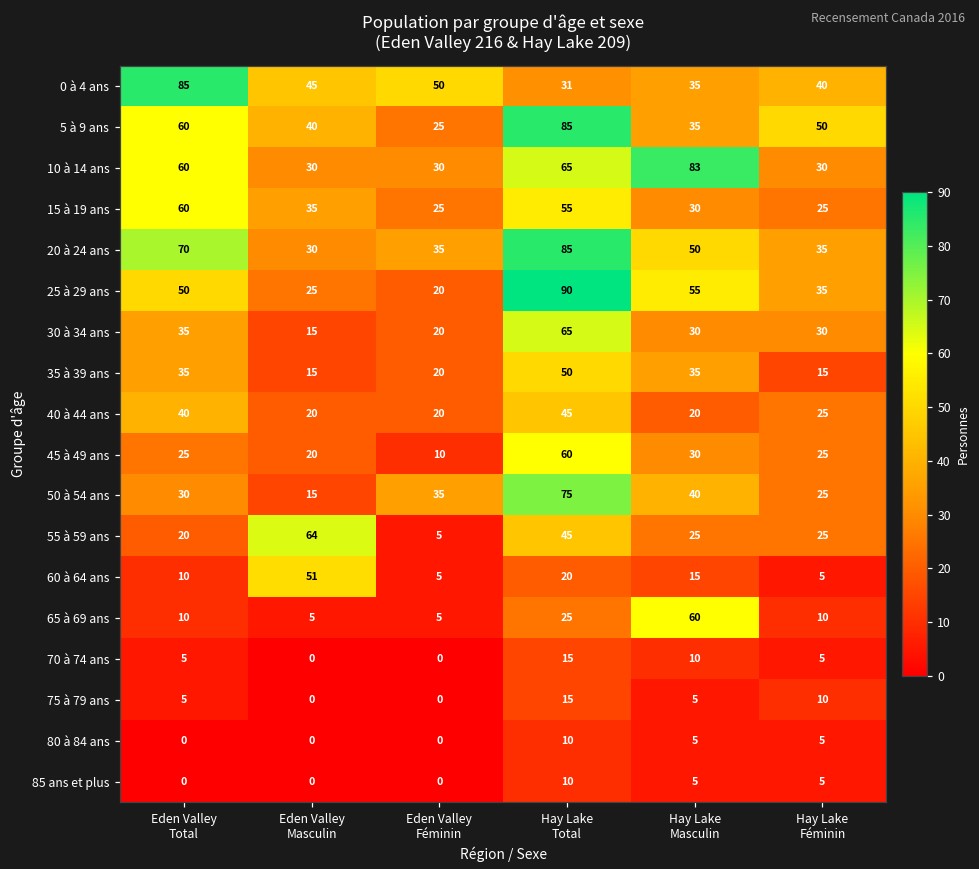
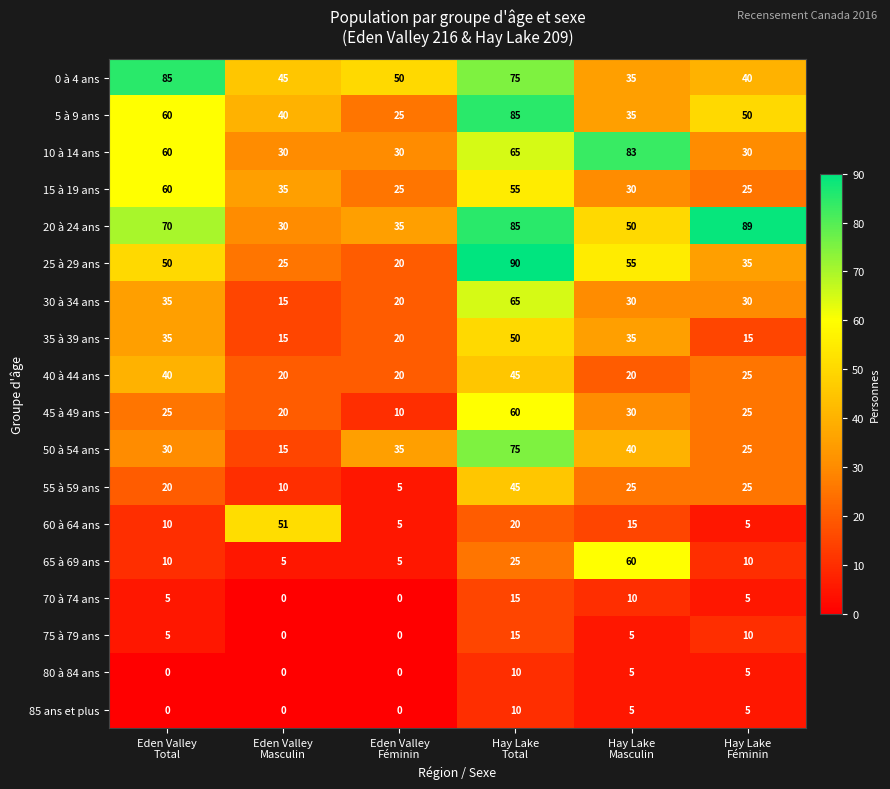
0 à 4 ans, Hay Lake Total: 31 -> 75
20 à 24 ans, Hay Lake Féminin: 35 -> 89
55 à 59 ans, Eden Valley Masculin: 64 -> 10
